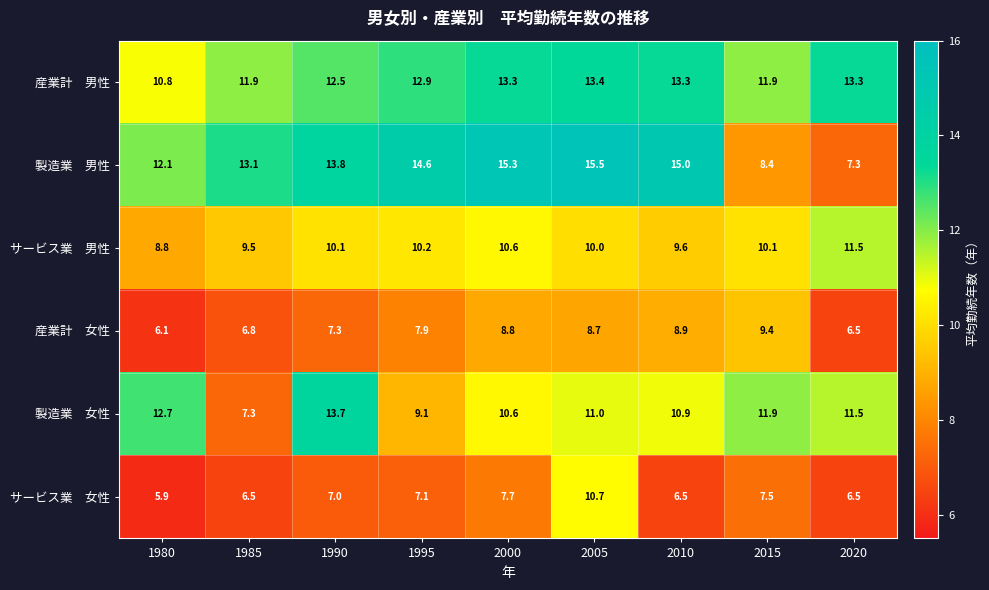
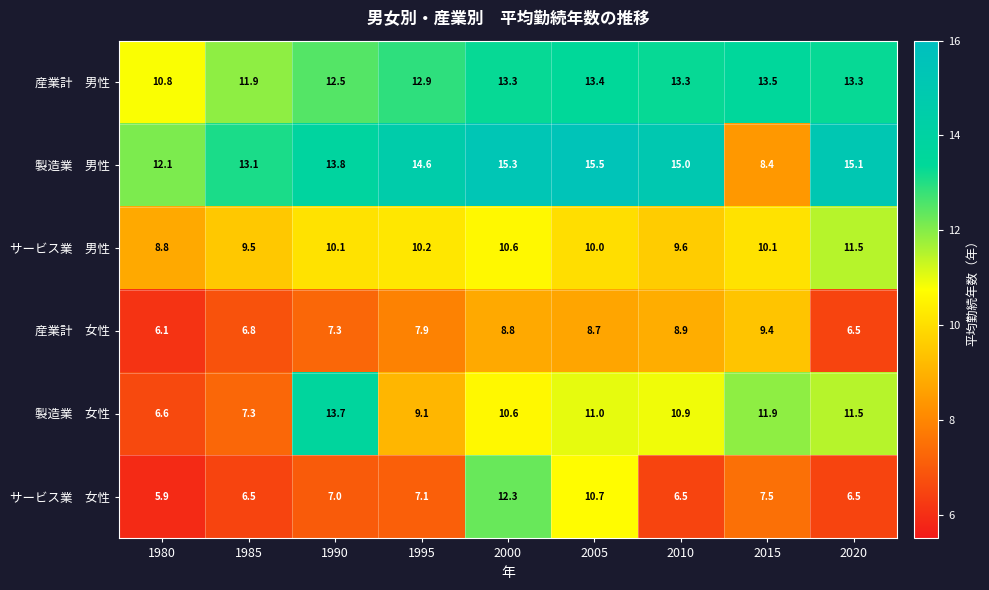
産業計 男性, 2015: 11.9 -> 13.5
製造業 男性, 2020: 7.3 -> 15.1
製造業 女性, 1980: 12.7 -> 6.6
サービス業 女性, 2000: 7.7 -> 12.3
